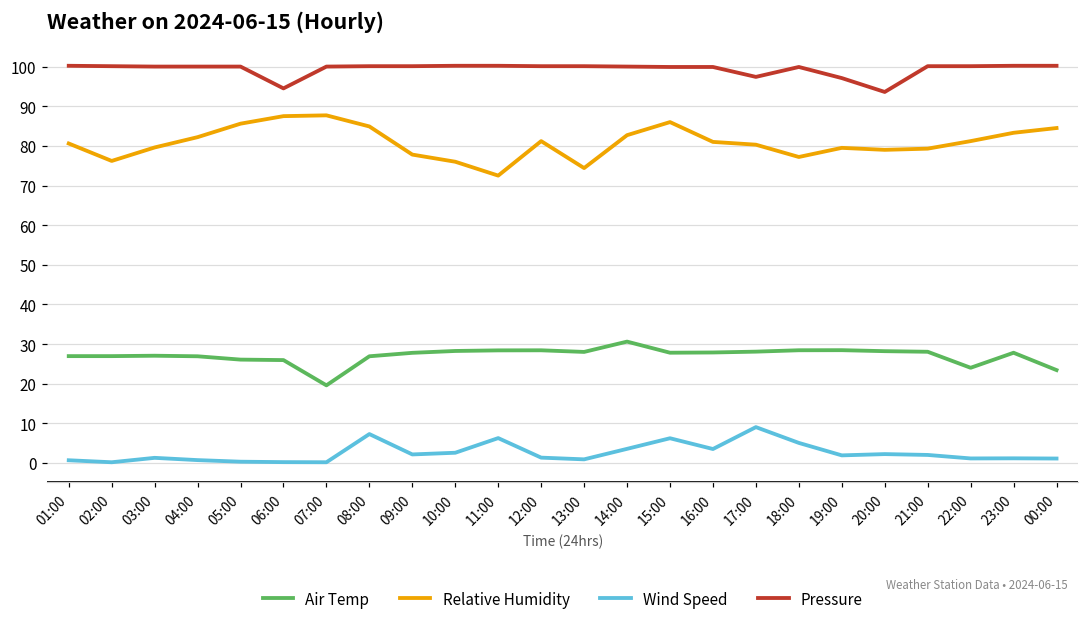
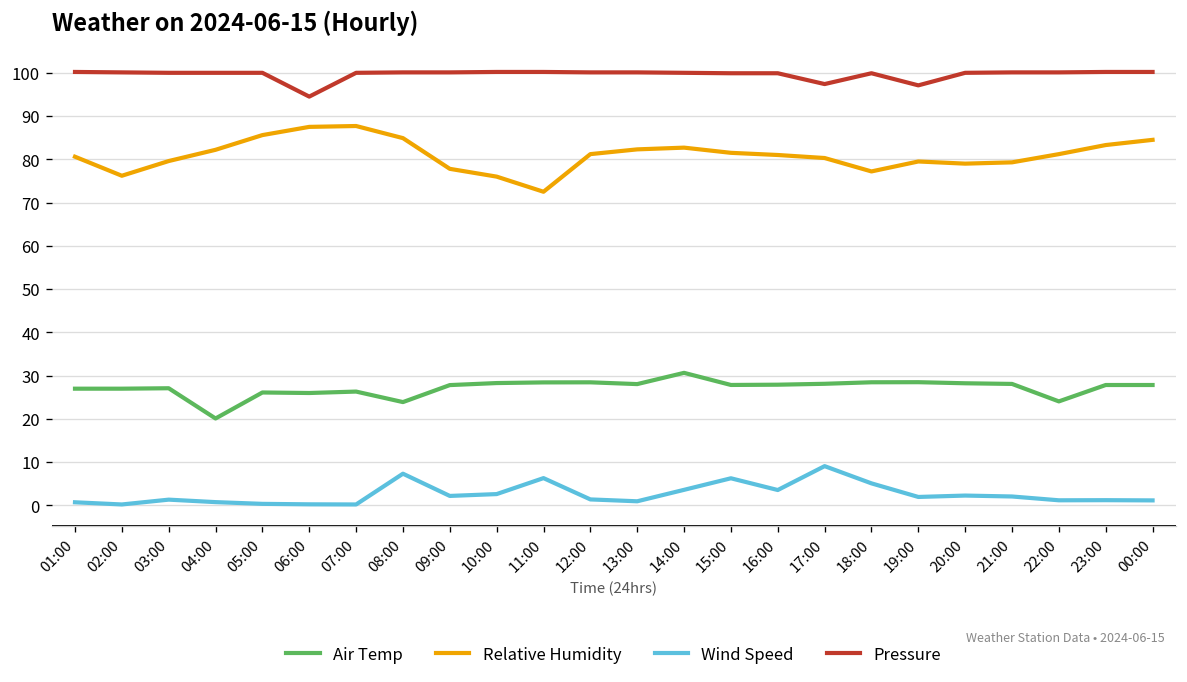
Air Temp, 04:00: 27 -> 20
Air Temp, 07:00: 20 -> 26
Air Temp, 08:00: 27 -> 24
Relative Humidity, 13:00: 74 -> 82
Relative Humidity, 15:00: 86 -> 82
Pressure, 20:00: 94 -> 100
Air Temp, 00:00: 23 -> 28
